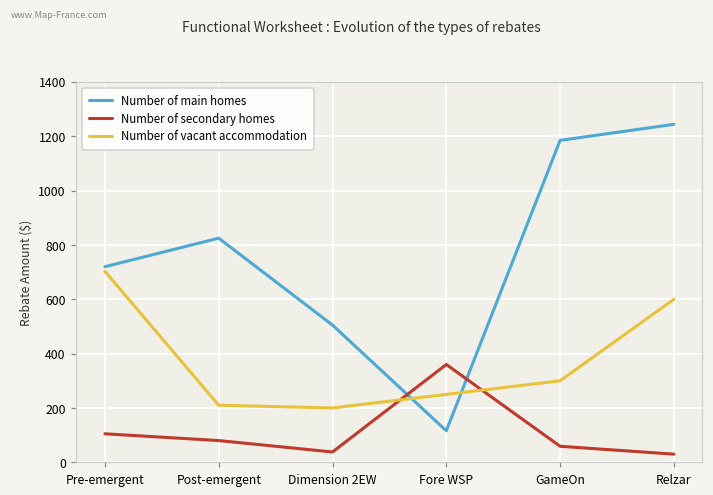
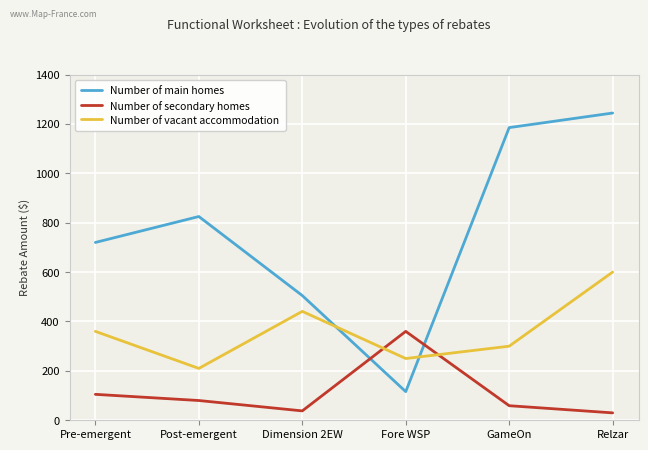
Number of vacant accommodation, Pre-emergent: 700 -> 360
Number of vacant accommodation, Dimension 2EW: 200 -> 440
